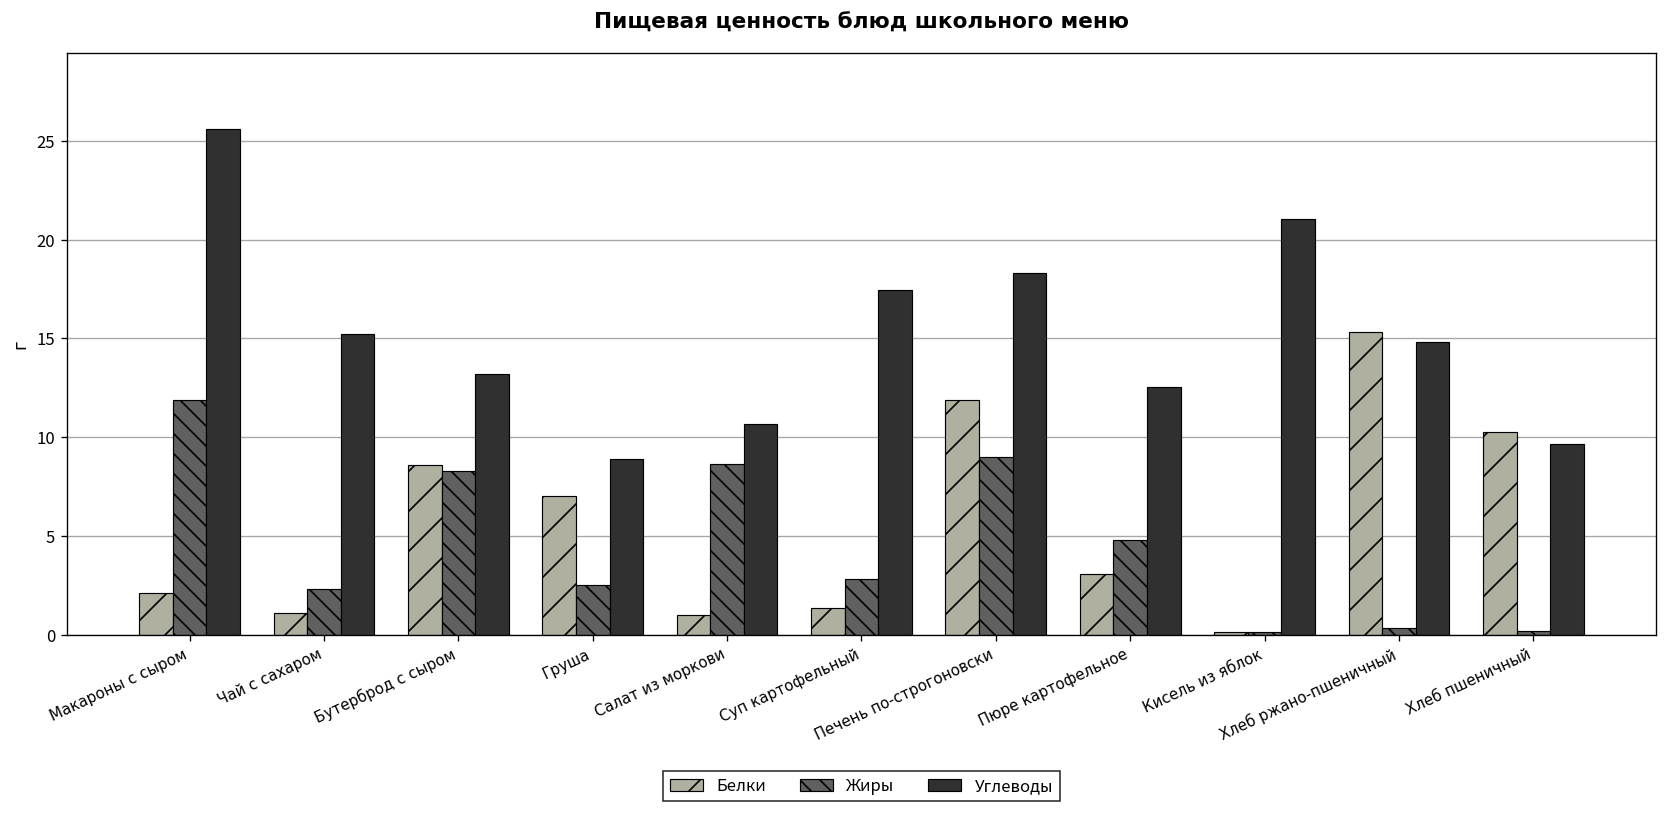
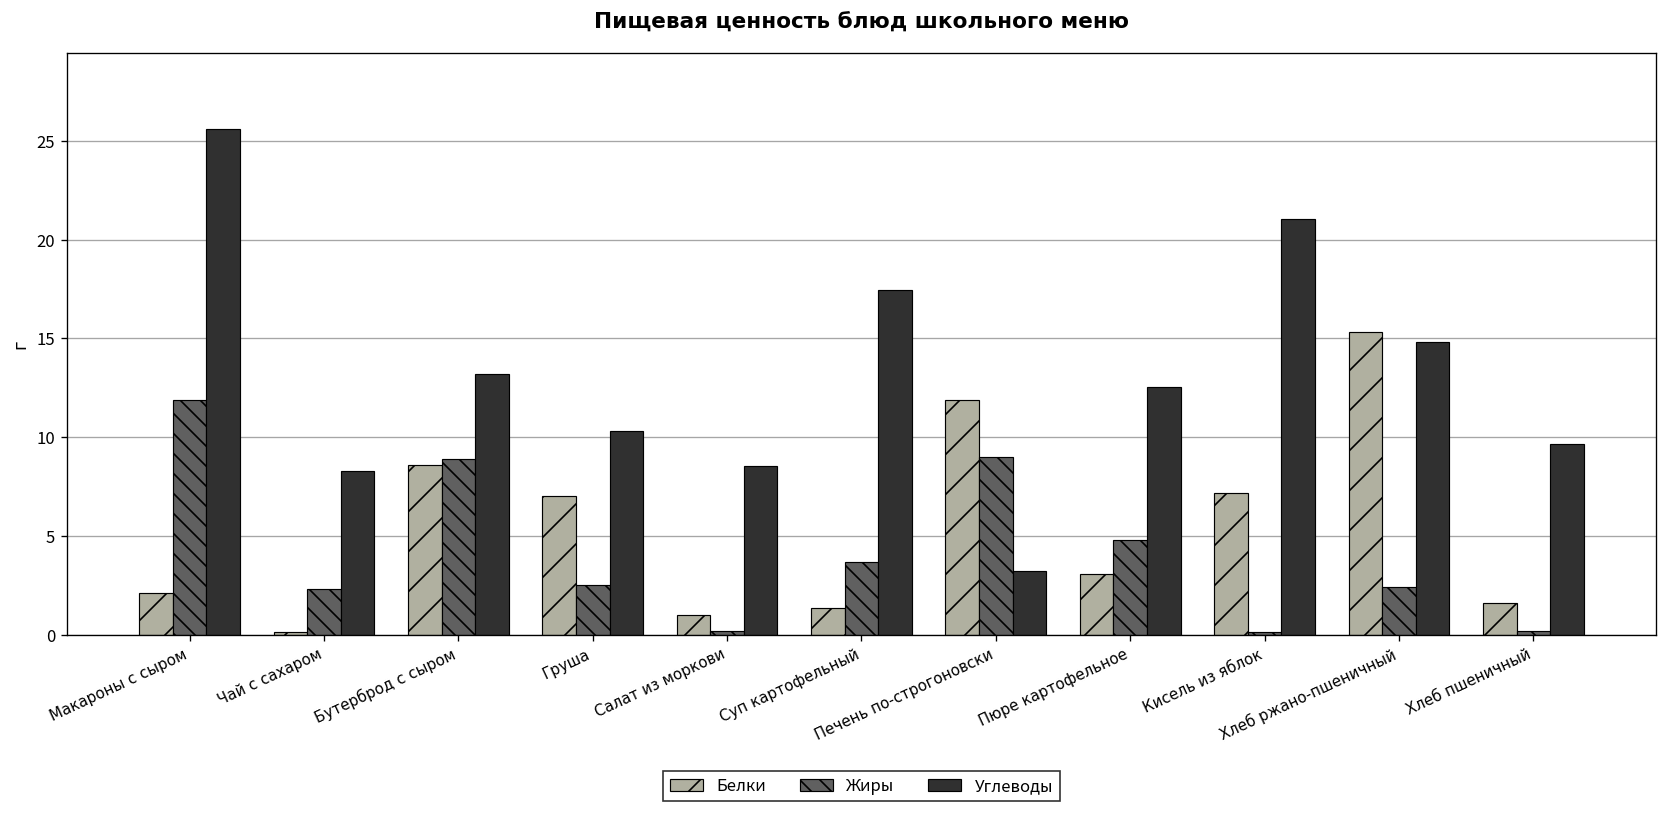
Белки, Чай с сахаром: 1.1 -> 0.1
Углеводы, Чай с сахаром: 15.2 -> 8.3
Жиры, Бутерброд с сыром: 8.3 -> 8.9
Углеводы, Груша: 8.9 -> 10.3
Жиры, Салат из моркови: 8.6 -> 0.2
Углеводы, Салат из моркови: 10.6 -> 8.5
Жиры, Суп картофельный: 2.8 -> 3.7
Углеводы, Печень по-строгоновски: 18.3 -> 3.2
Белки, Кисель из яблок: 0.1 -> 7.2
Жиры, Хлеб ржано-пшеничный: 0.3 -> 2.4
Белки, Хлеб пшеничный: 10.3 -> 1.6
